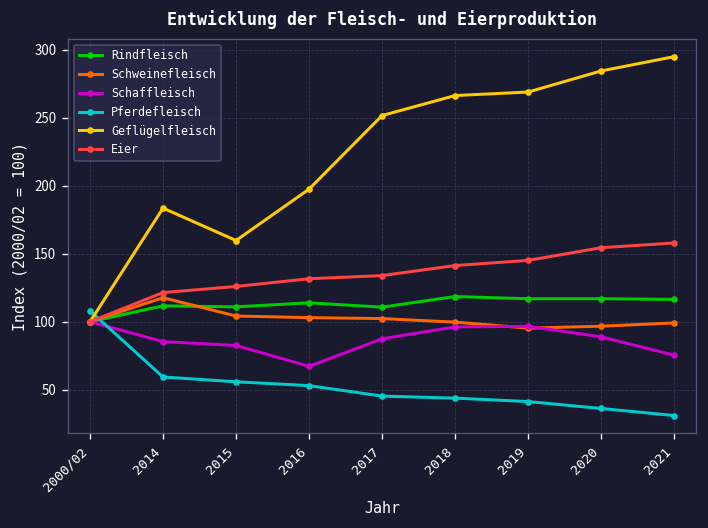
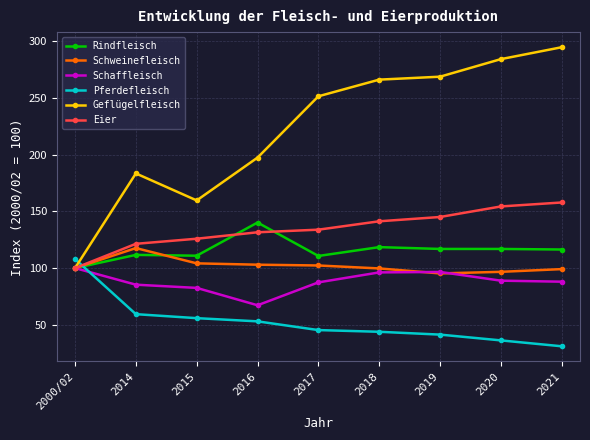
Rindfleisch, 2016: 114 -> 140
Schaffleisch, 2021: 75 -> 88
